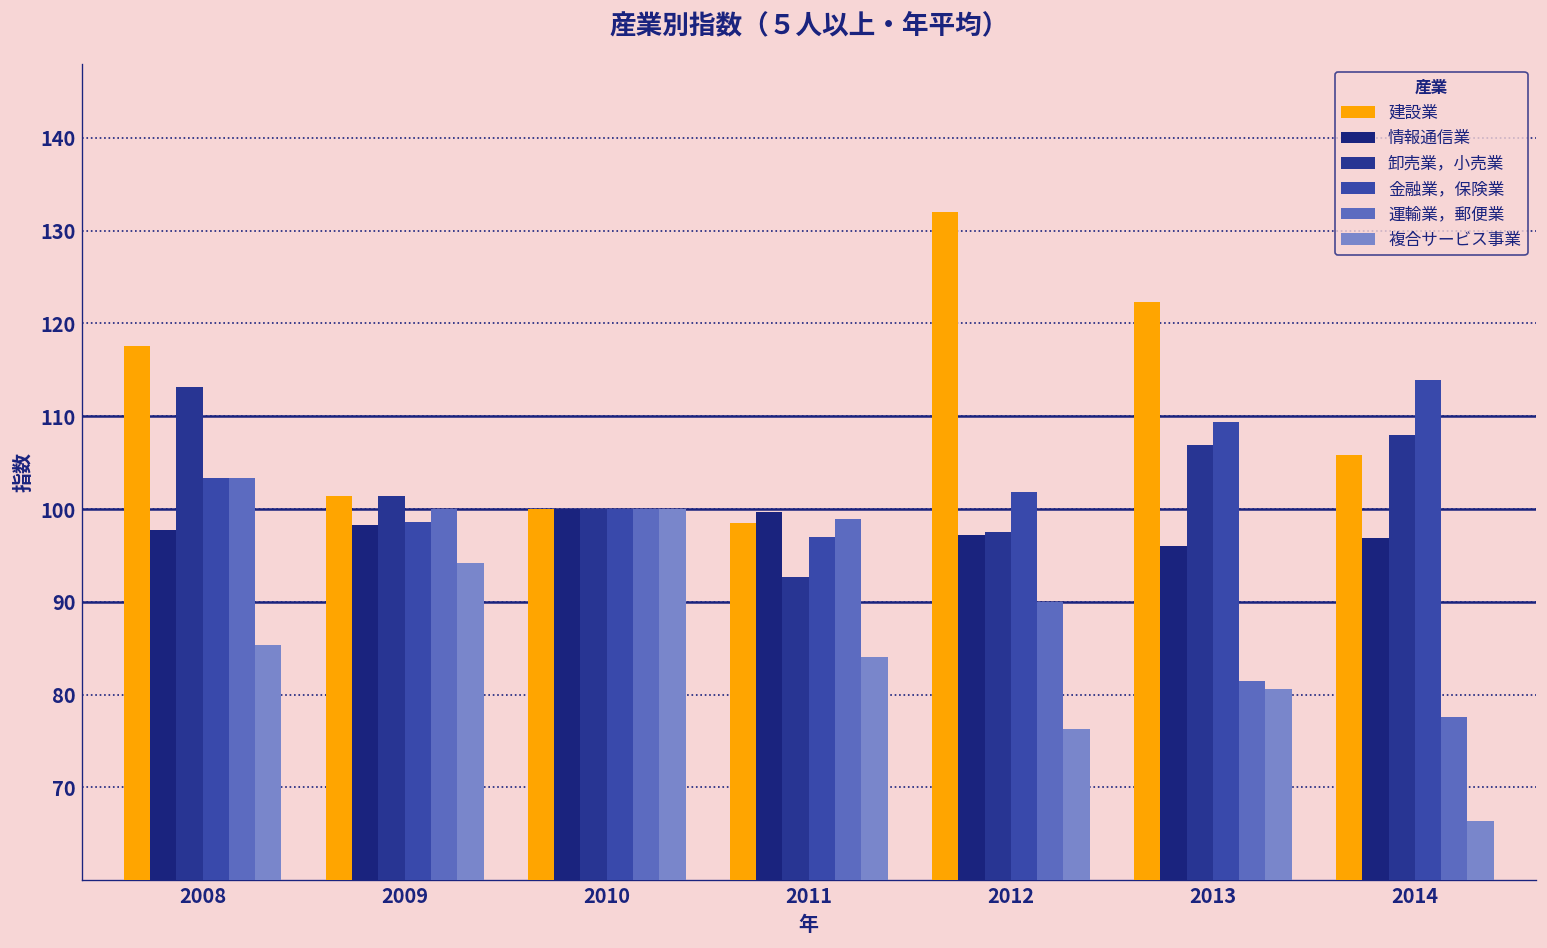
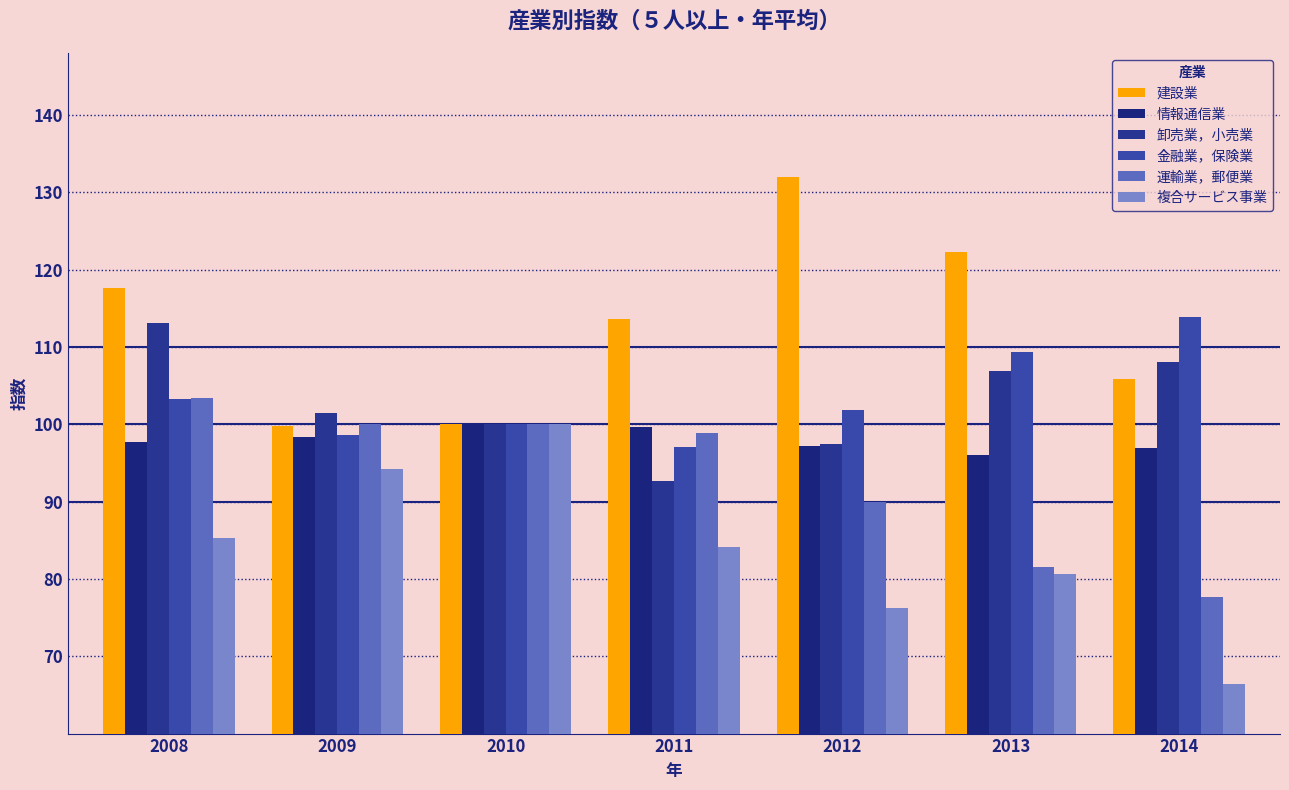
建設業, 2009: 101 -> 100
建設業, 2011: 99 -> 114
